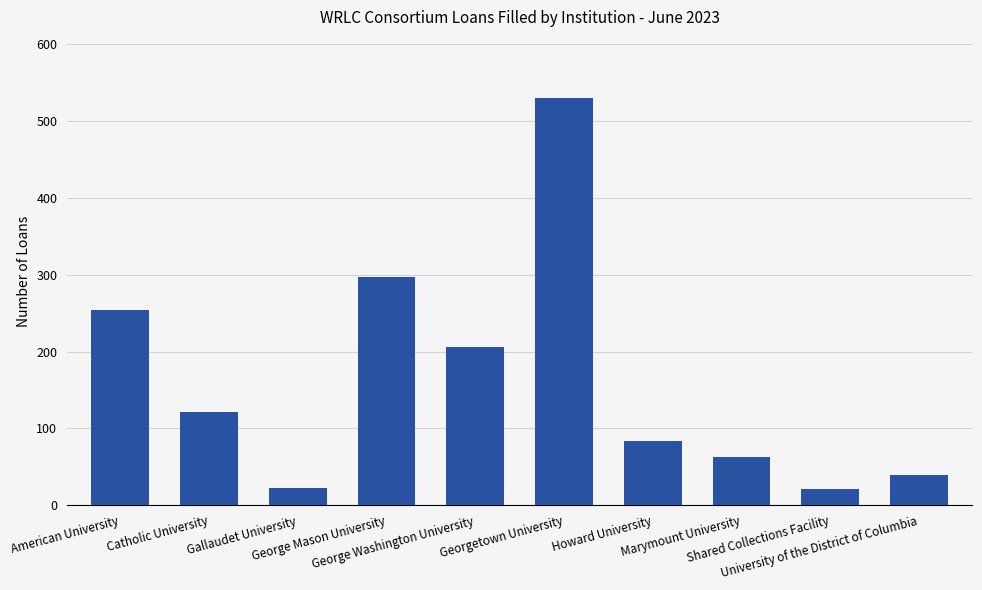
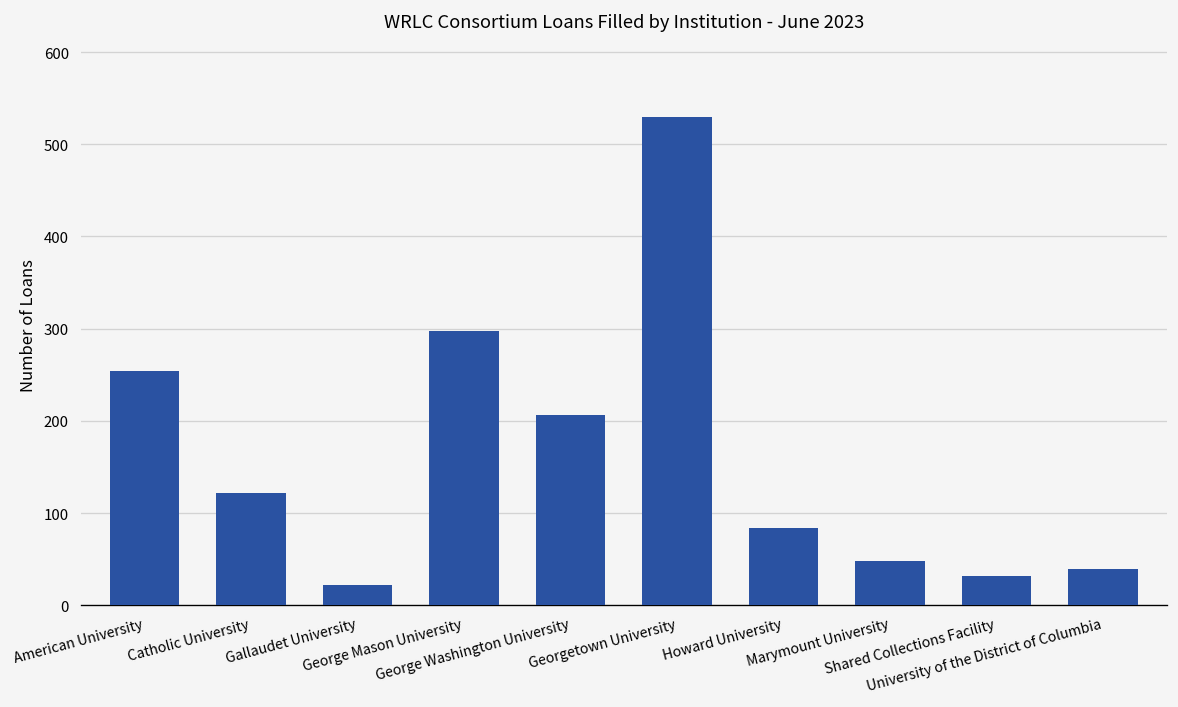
Marymount University: 60 -> 50
Shared Collections Facility: 20 -> 30
